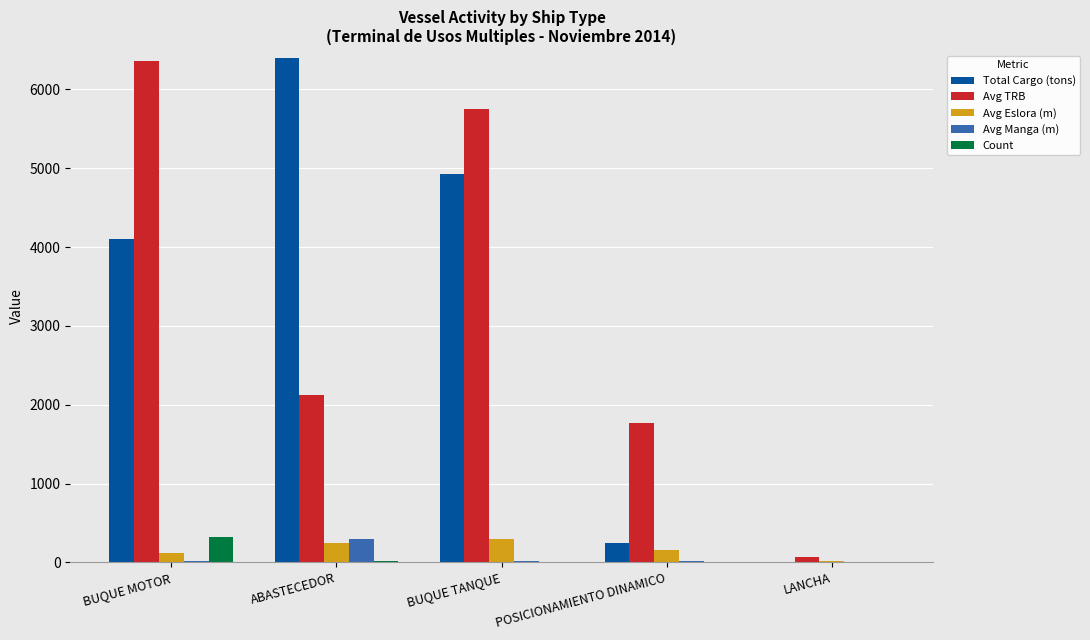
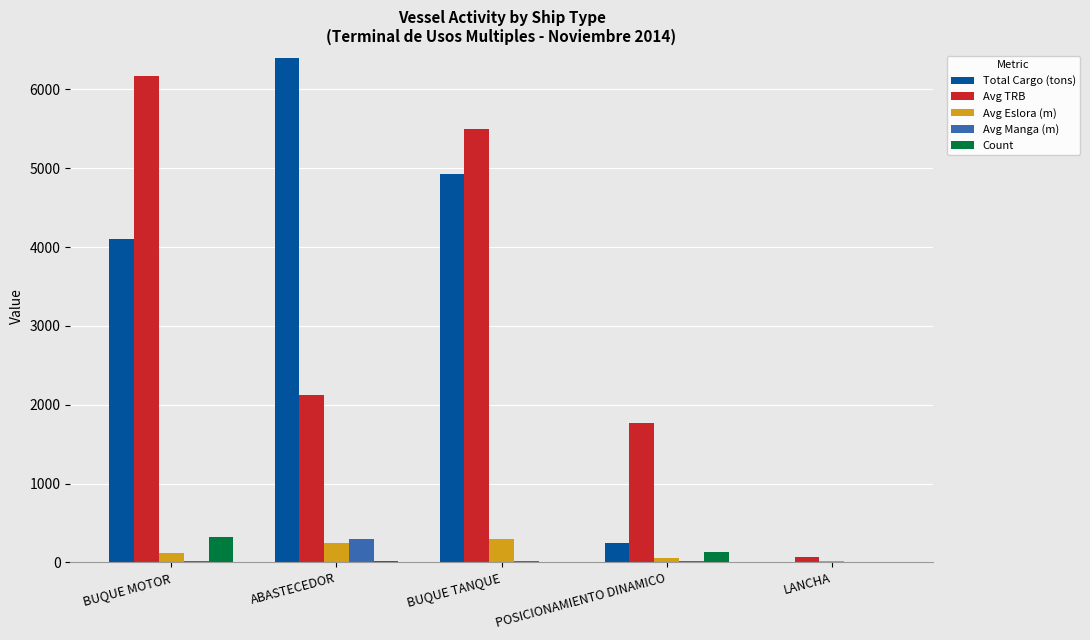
Avg TRB, BUQUE MOTOR: 6400 -> 6200
Avg TRB, BUQUE TANQUE: 5700 -> 5500
Avg Eslora (m), POSICIONAMIENTO DINAMICO: 200 -> 100
Count, POSICIONAMIENTO DINAMICO: 0 -> 100
